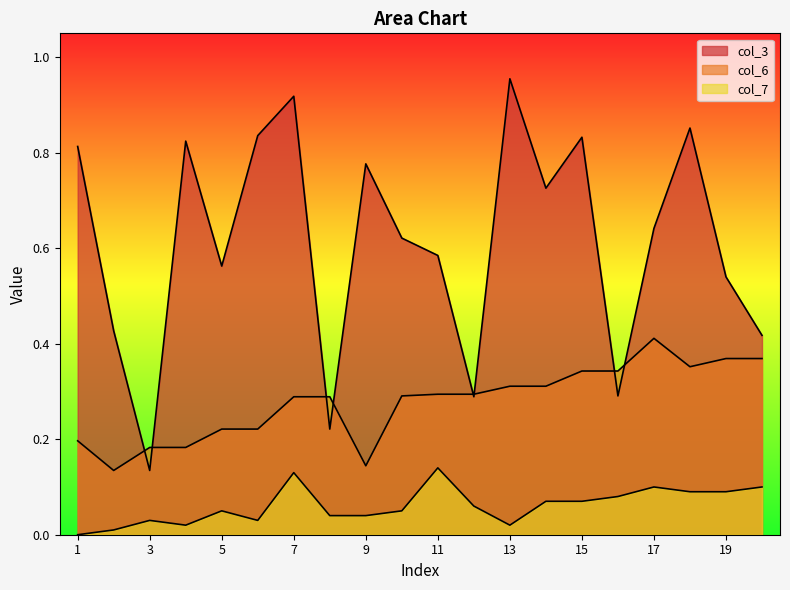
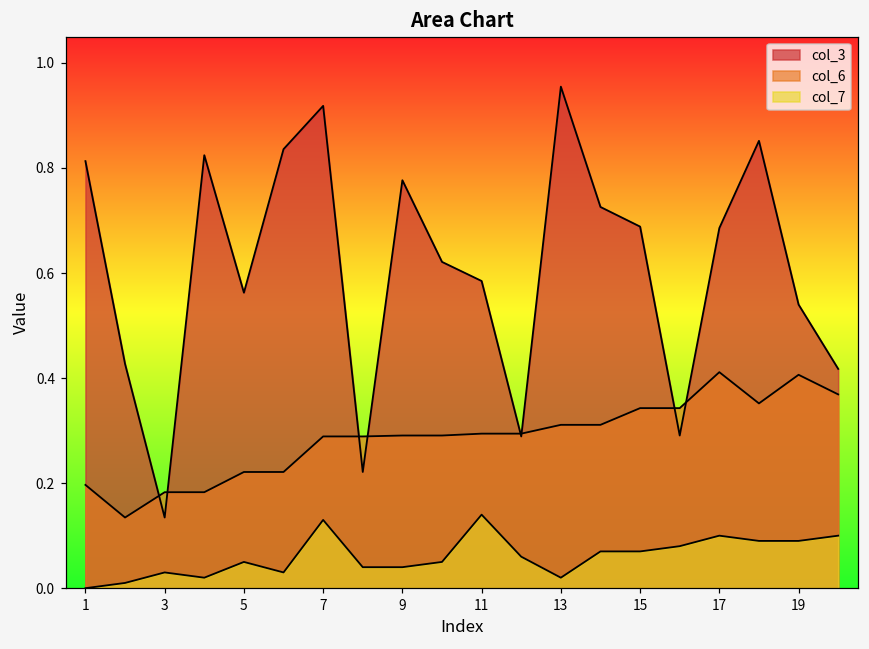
col_6, 9: 0.14 -> 0.29
col_3, 15: 0.83 -> 0.69
col_3, 17: 0.64 -> 0.69
col_6, 19: 0.37 -> 0.41
